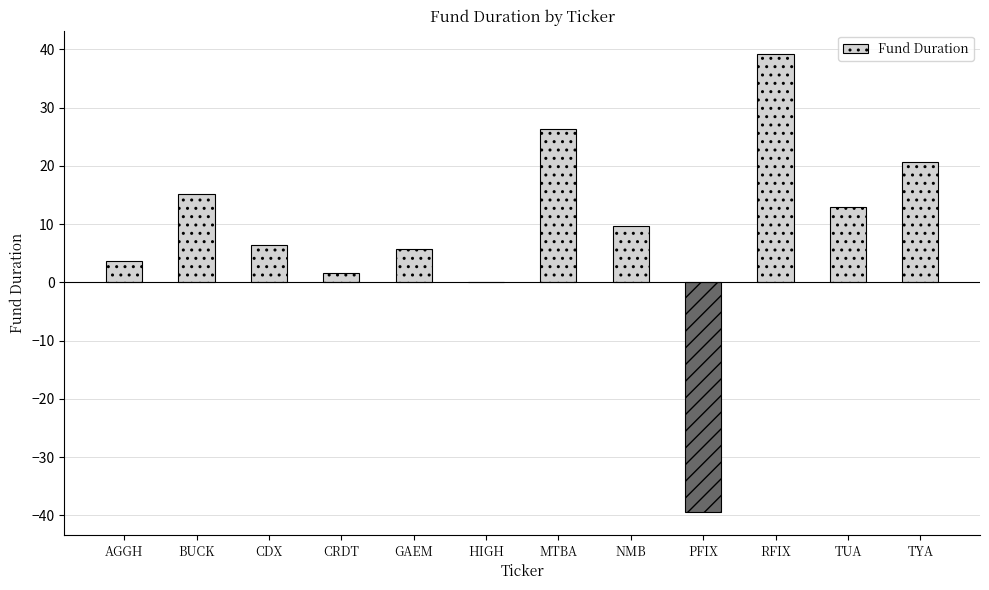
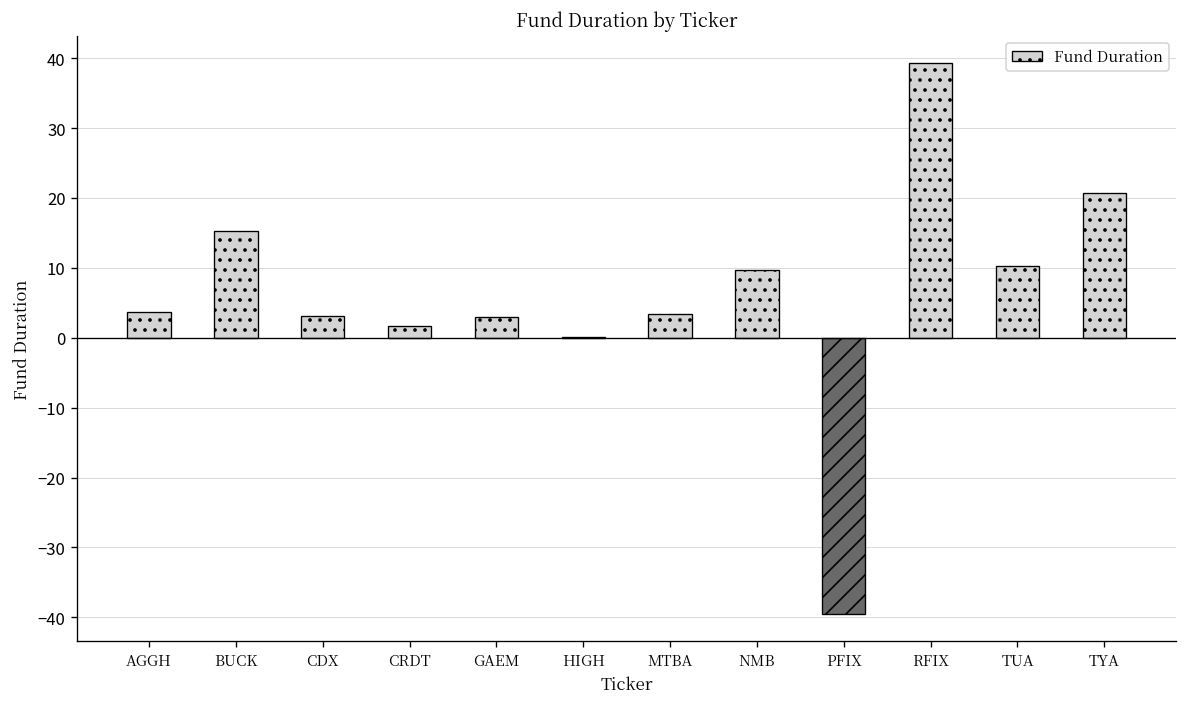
CDX: 6 -> 3
GAEM: 6 -> 3
MTBA: 26 -> 3
TUA: 13 -> 10
